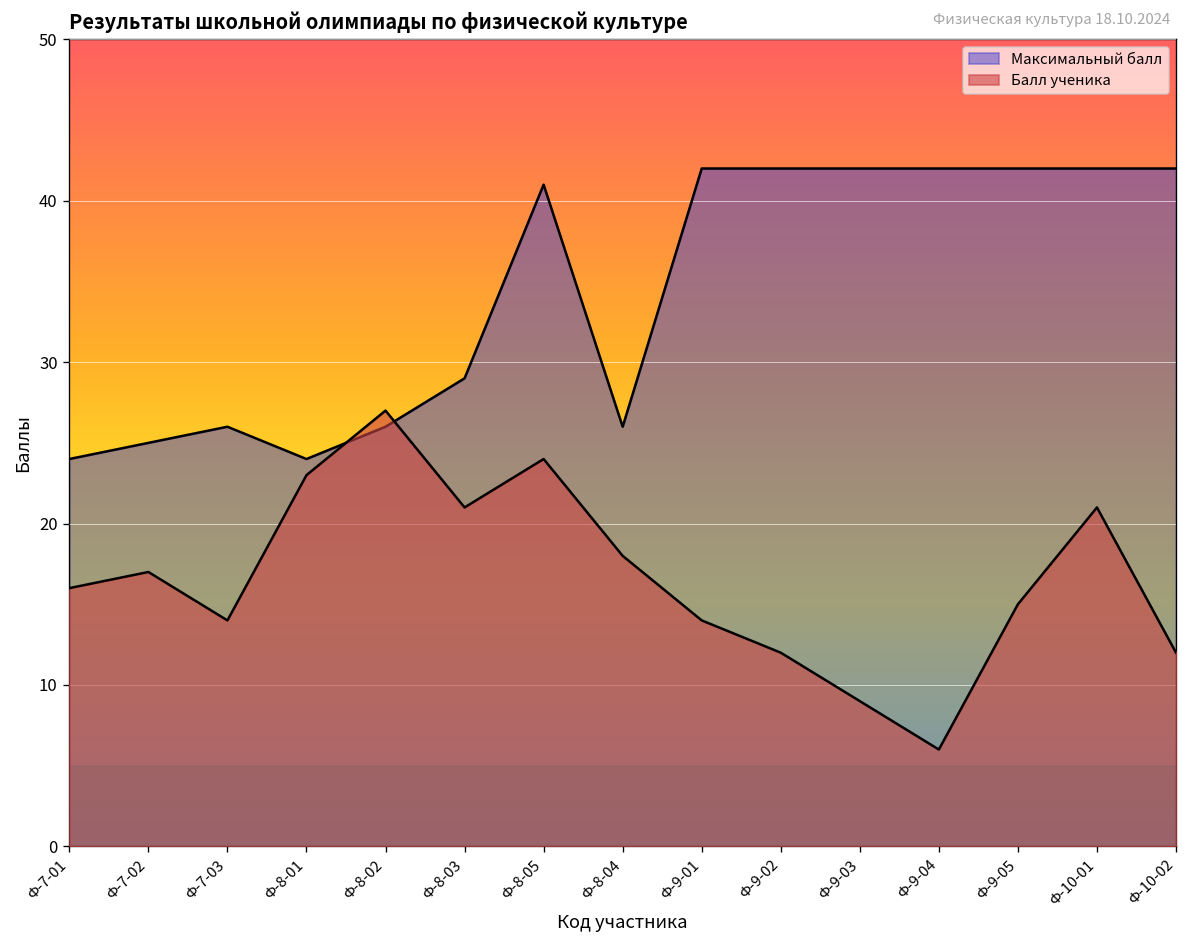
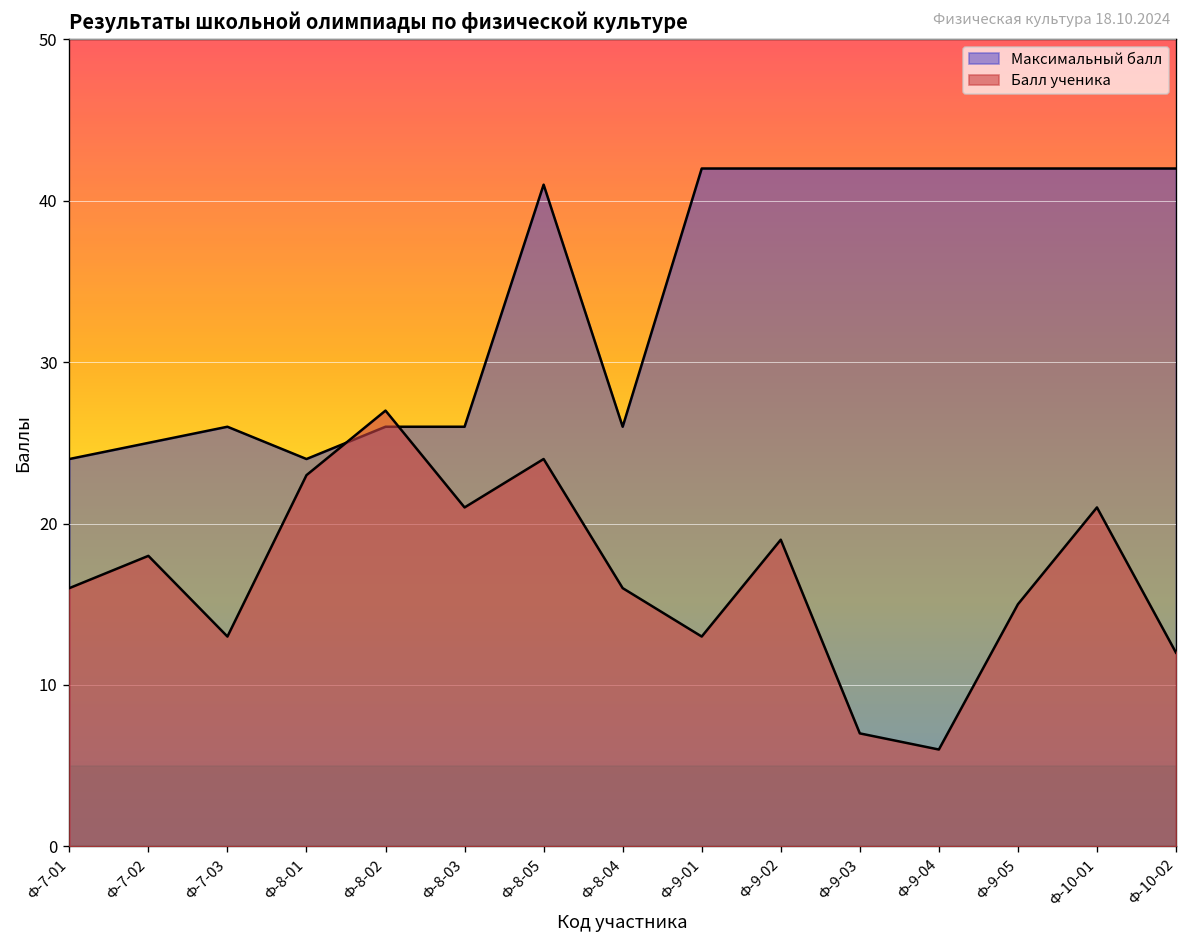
Балл ученика, Ф-7-02: 17 -> 18
Балл ученика, Ф-7-03: 14 -> 13
Максимальный балл, Ф-8-03: 29 -> 26
Балл ученика, Ф-8-04: 18 -> 16
Балл ученика, Ф-9-01: 14 -> 13
Балл ученика, Ф-9-02: 12 -> 19
Балл ученика, Ф-9-03: 9 -> 7
